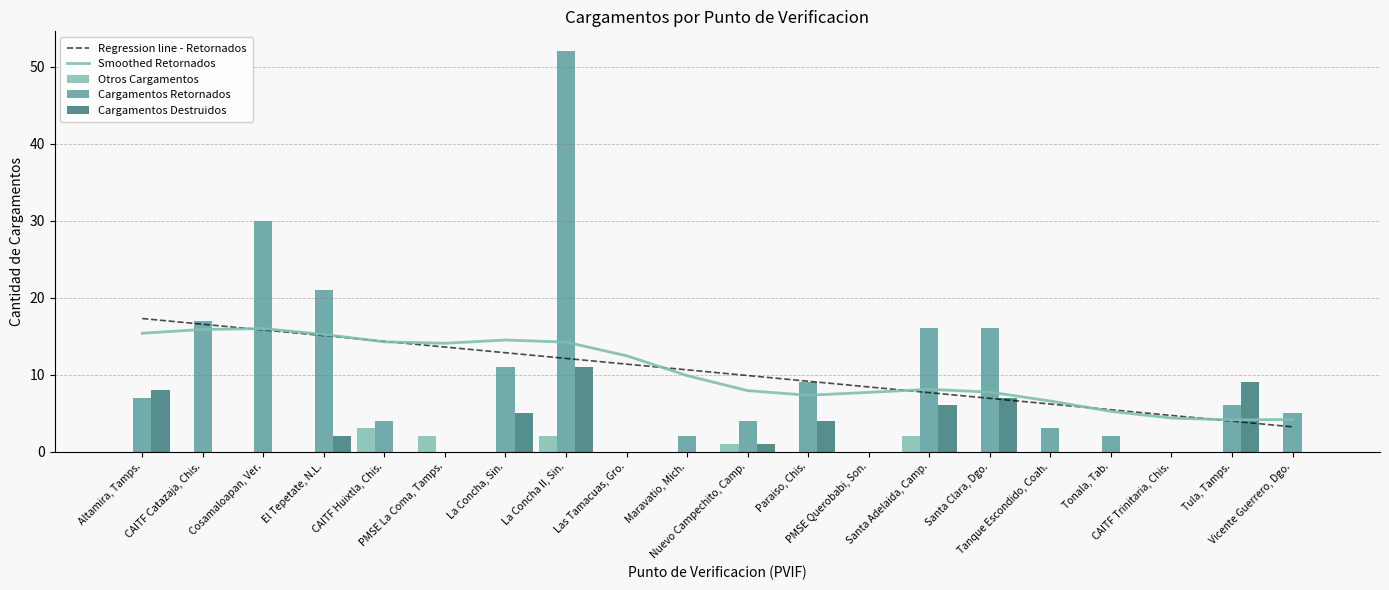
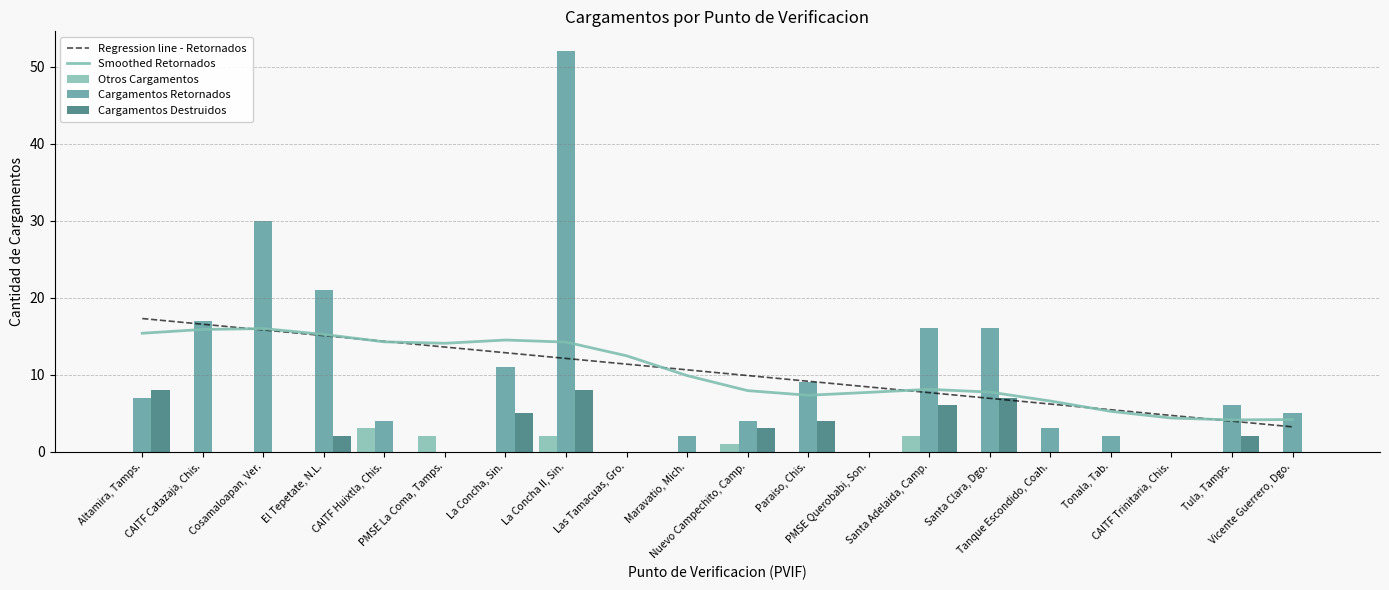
Cargamentos Destruidos, La Concha II, Sin.: 11 -> 8
Cargamentos Destruidos, Nuevo Campechito, Camp.: 1 -> 3
Cargamentos Destruidos, Tula, Tamps.: 9 -> 2
